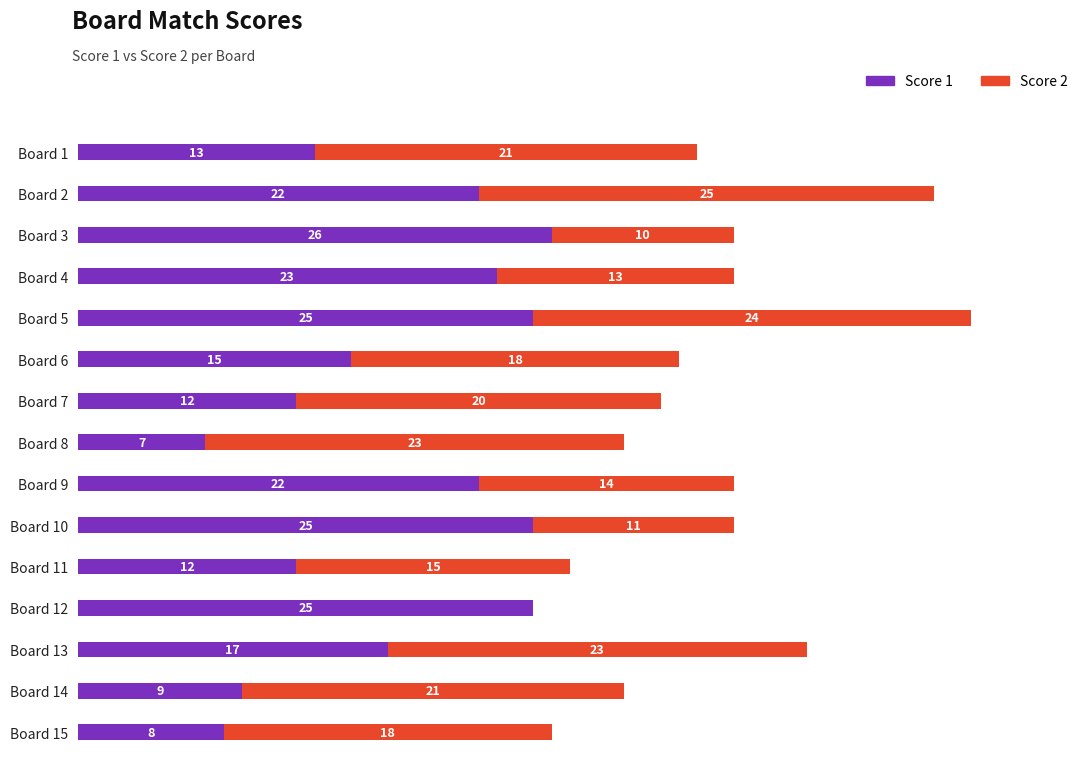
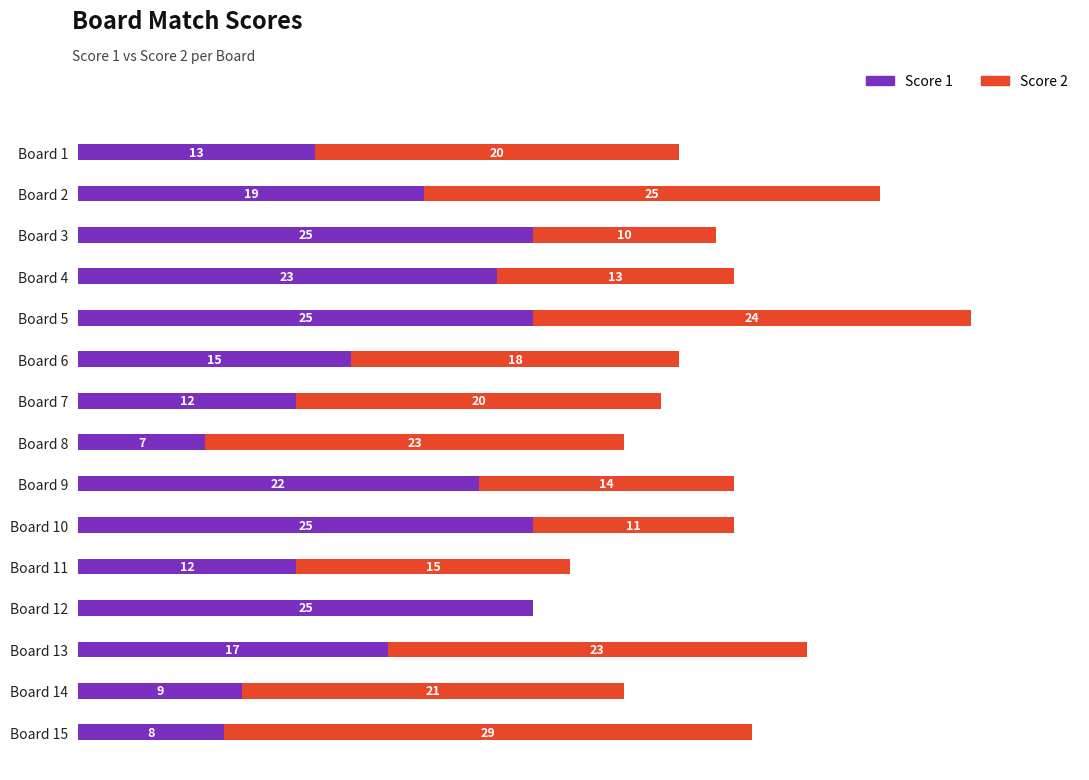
Score 2, Board 1: 21 -> 20
Score 1, Board 2: 22 -> 19
Score 1, Board 3: 26 -> 25
Score 2, Board 15: 18 -> 29
